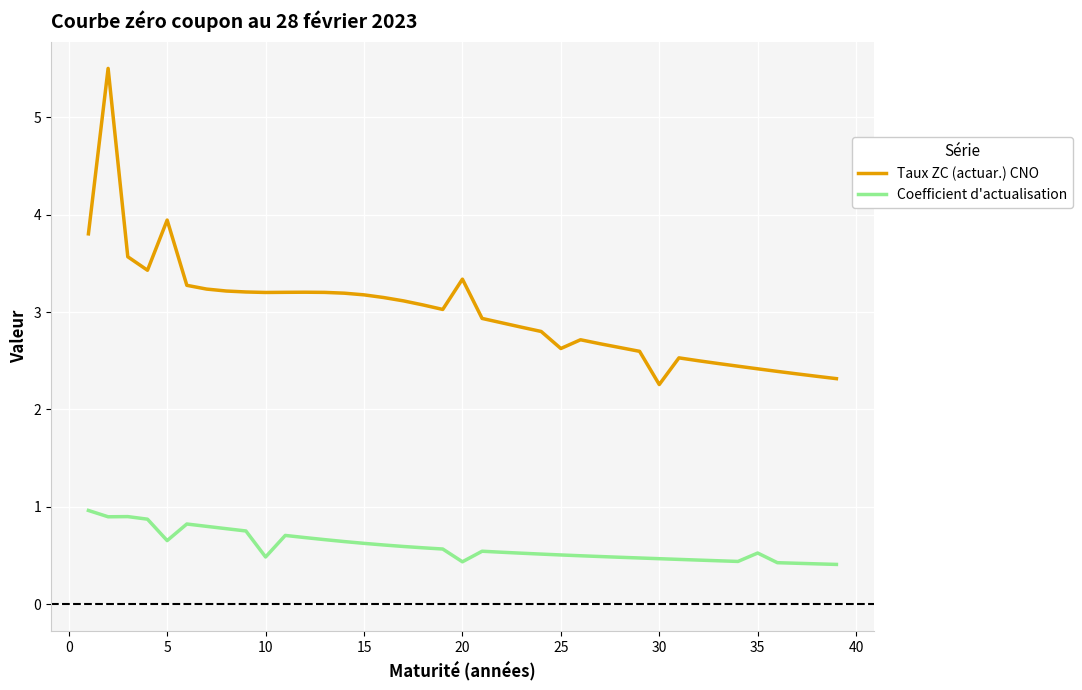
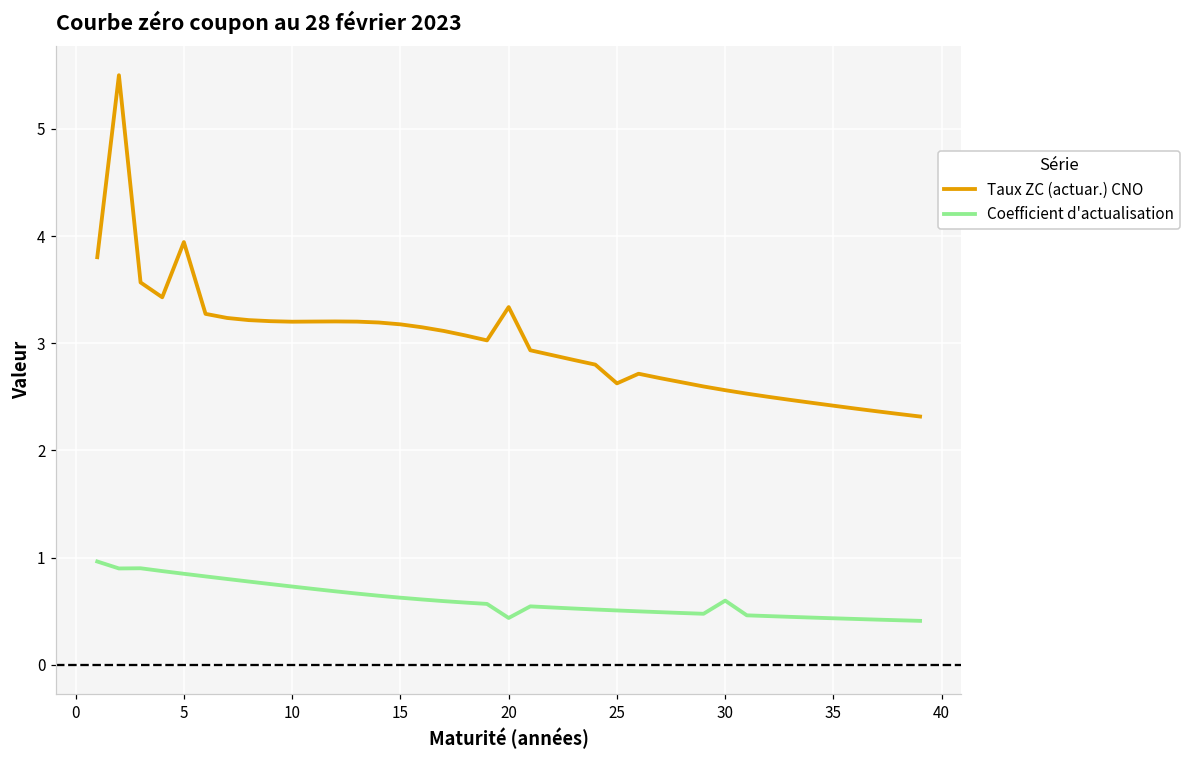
Coefficient d'actualisation, 5: 0.7 -> 0.8
Coefficient d'actualisation, 10: 0.5 -> 0.7
Taux ZC (actuar.) CNO, 30: 2.3 -> 2.6
Coefficient d'actualisation, 30: 0.5 -> 0.6
Coefficient d'actualisation, 35: 0.5 -> 0.4
